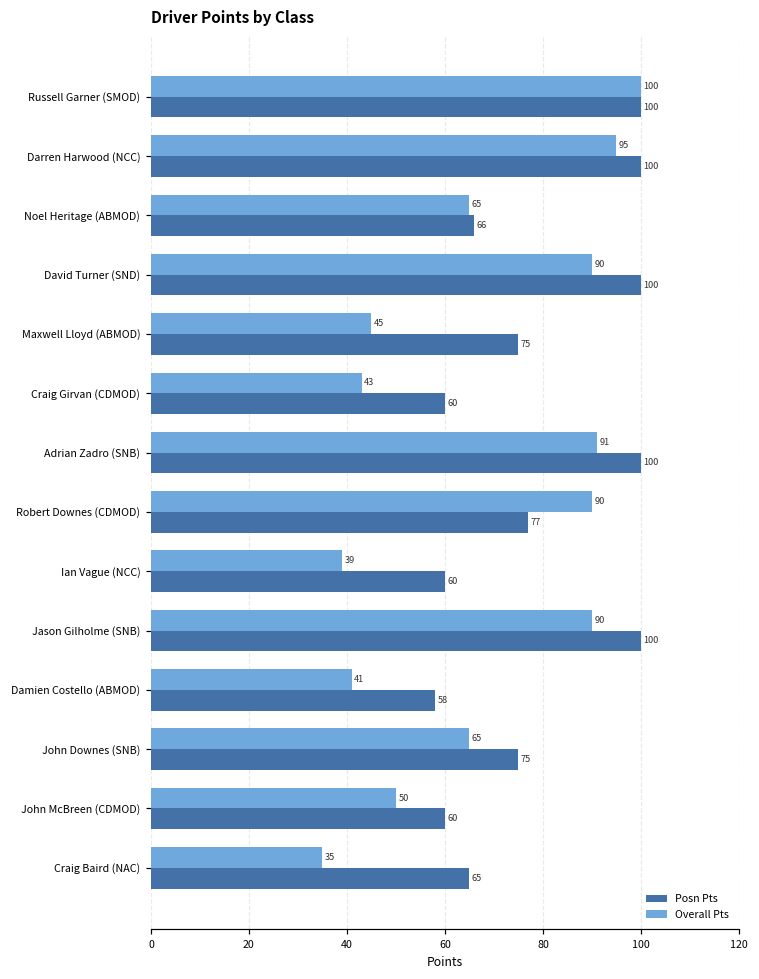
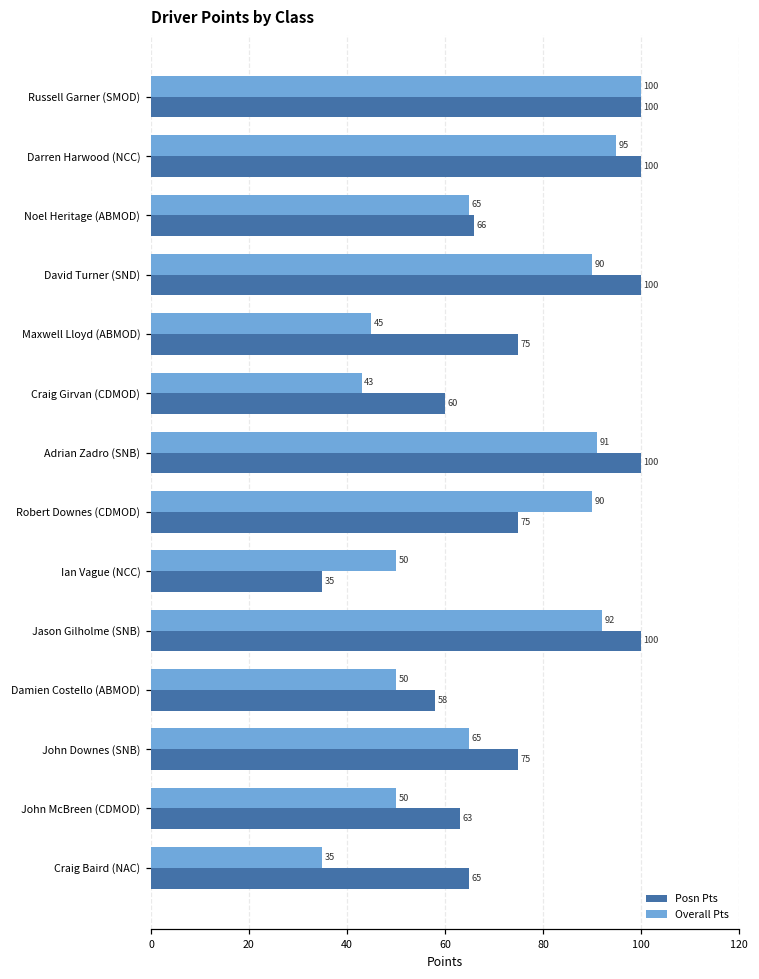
Posn Pts, Robert Downes (CDMOD): 77 -> 75
Overall Pts, Ian Vague (NCC): 39 -> 50
Posn Pts, Ian Vague (NCC): 60 -> 35
Overall Pts, Jason Gilholme (SNB): 90 -> 92
Overall Pts, Damien Costello (ABMOD): 41 -> 50
Posn Pts, John McBreen (CDMOD): 60 -> 63
